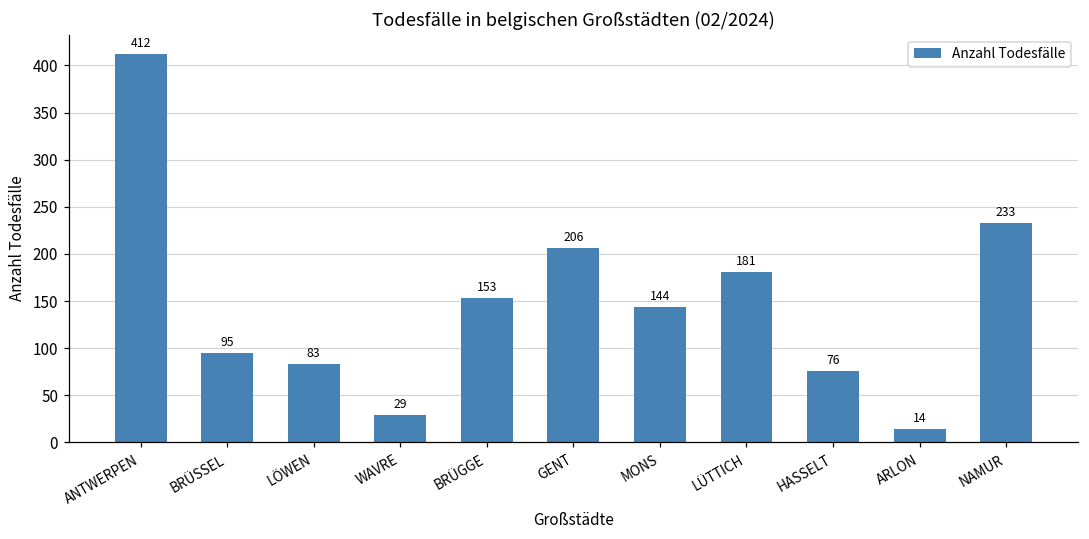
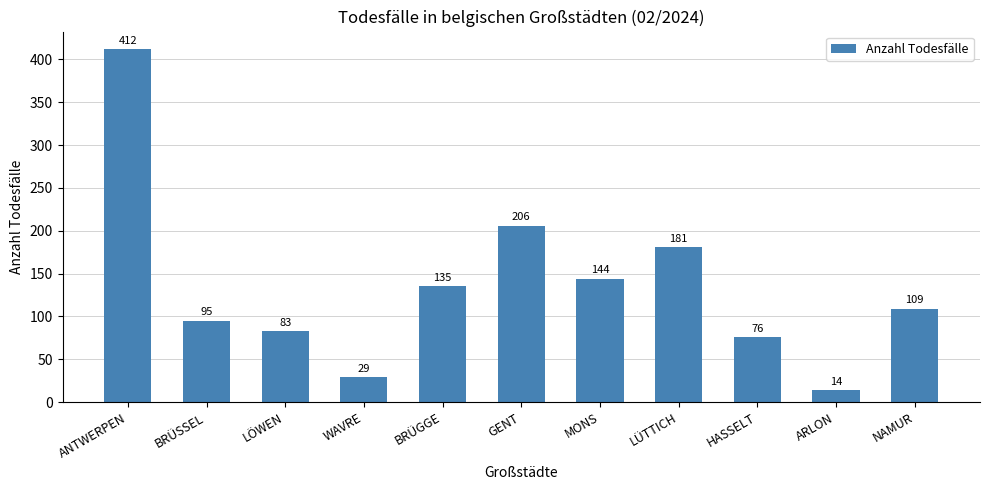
BRÜGGE: 153 -> 135
NAMUR: 233 -> 109
